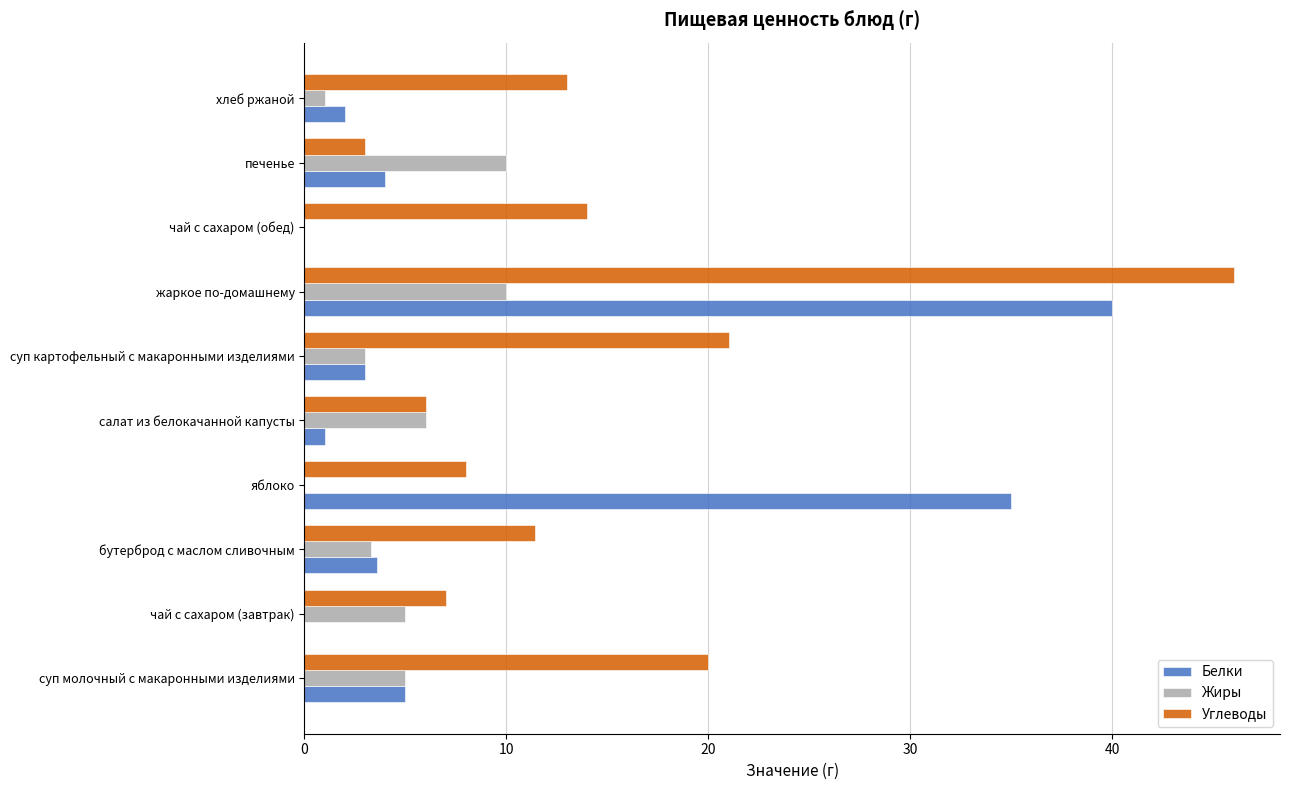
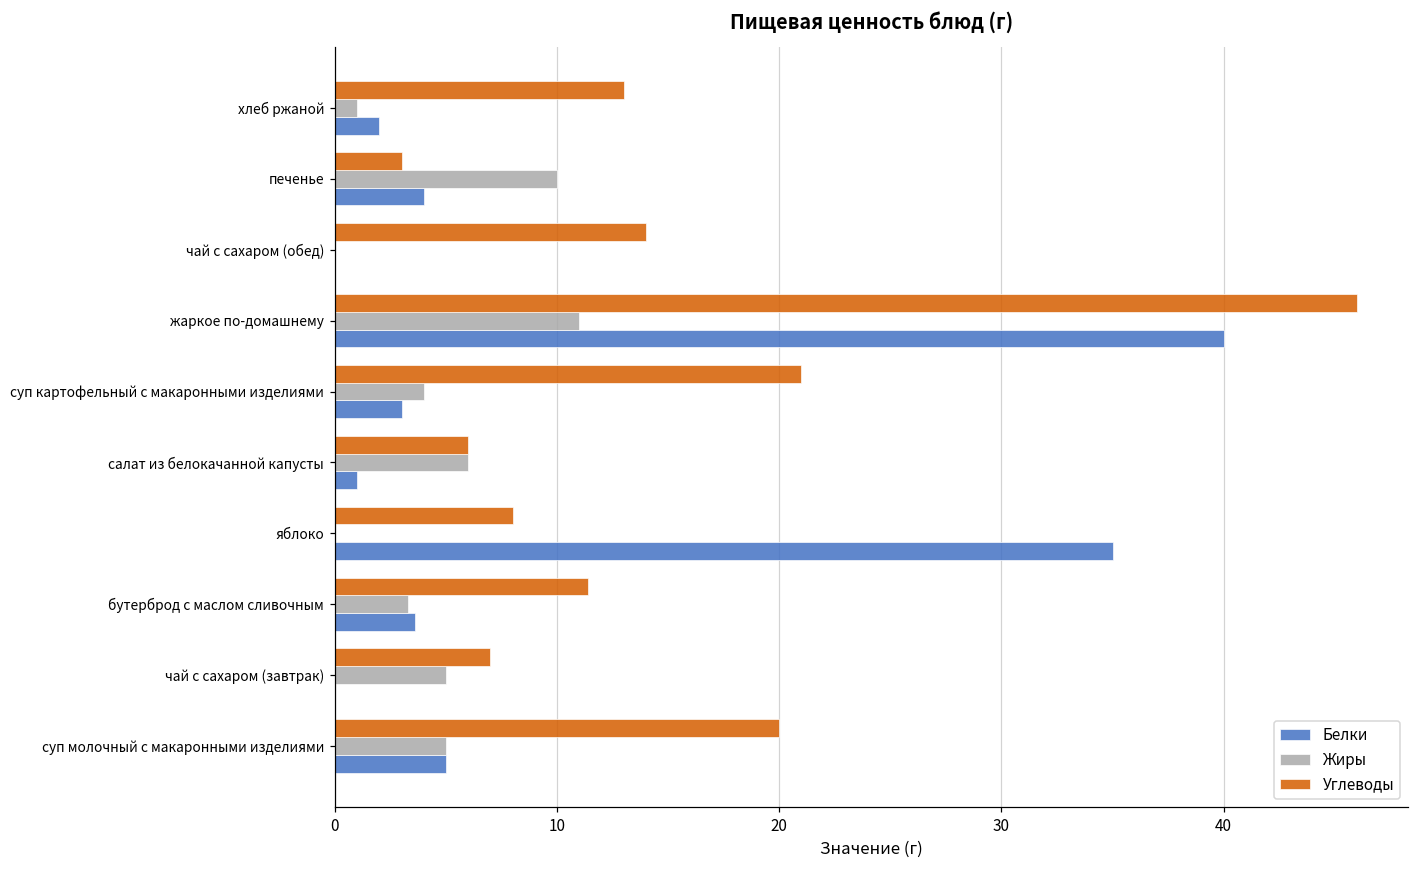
Жиры, жаркое по-домашнему: 10 -> 11
Жиры, суп картофельный с макаронными изделиями: 3 -> 4
